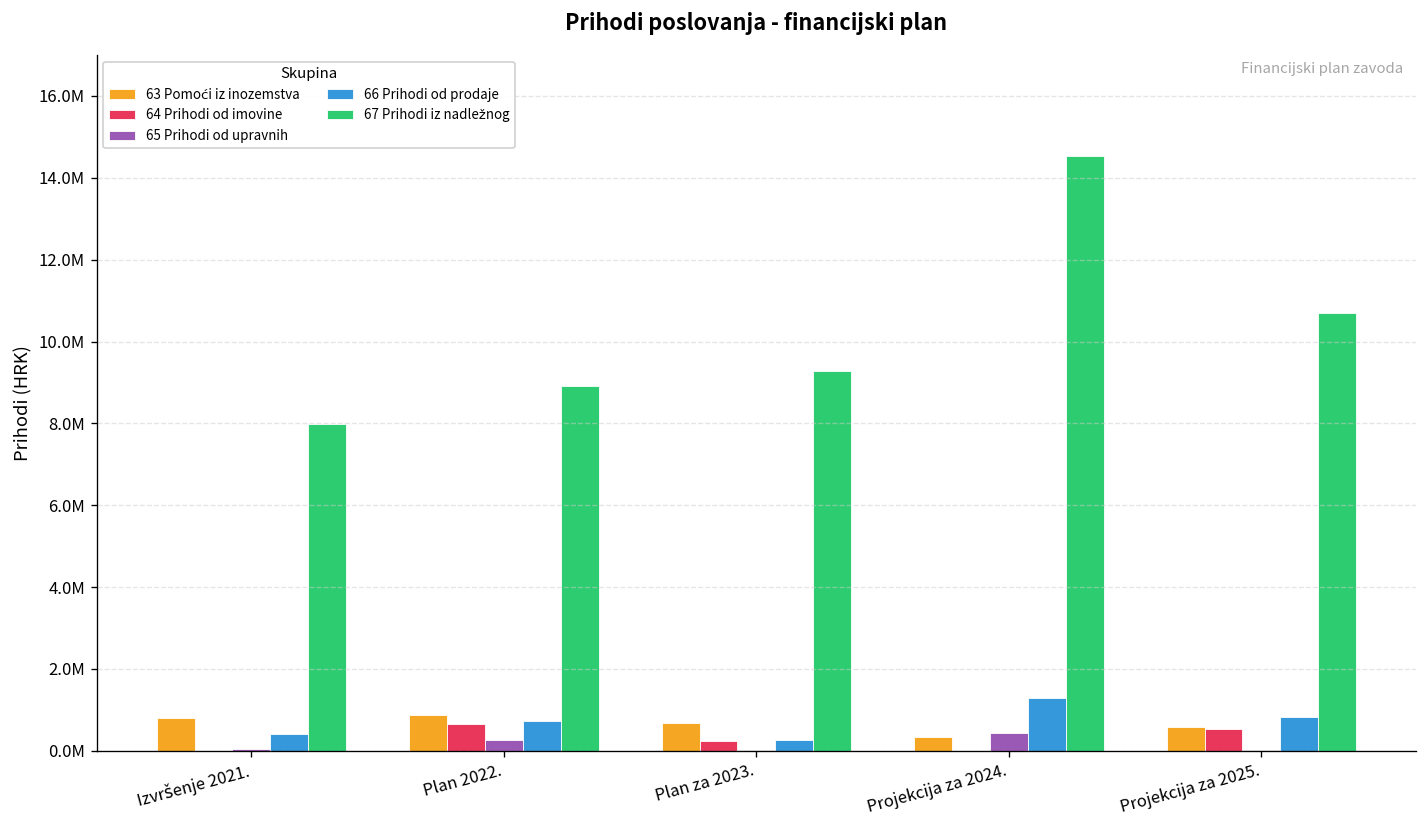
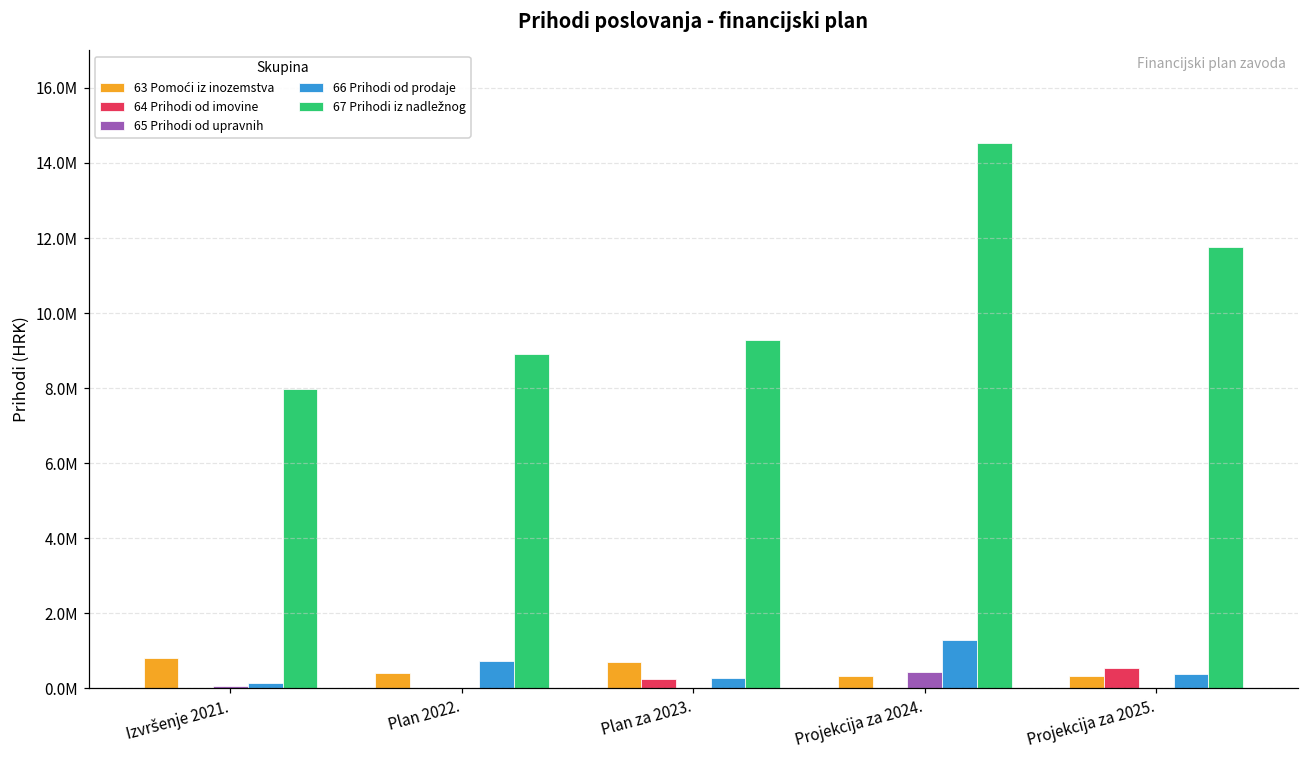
66 Prihodi od prodaje, Izvršenje 2021.: 400000 -> 100000
63 Pomoći iz inozemstva, Plan 2022.: 900000 -> 400000
64 Prihodi od imovine, Plan 2022.: 700000 -> 0
65 Prihodi od upravnih, Plan 2022.: 300000 -> 0
63 Pomoći iz inozemstva, Projekcija za 2025.: 600000 -> 300000
66 Prihodi od prodaje, Projekcija za 2025.: 800000 -> 400000
67 Prihodi iz nadležnog, Projekcija za 2025.: 10700000 -> 11800000
